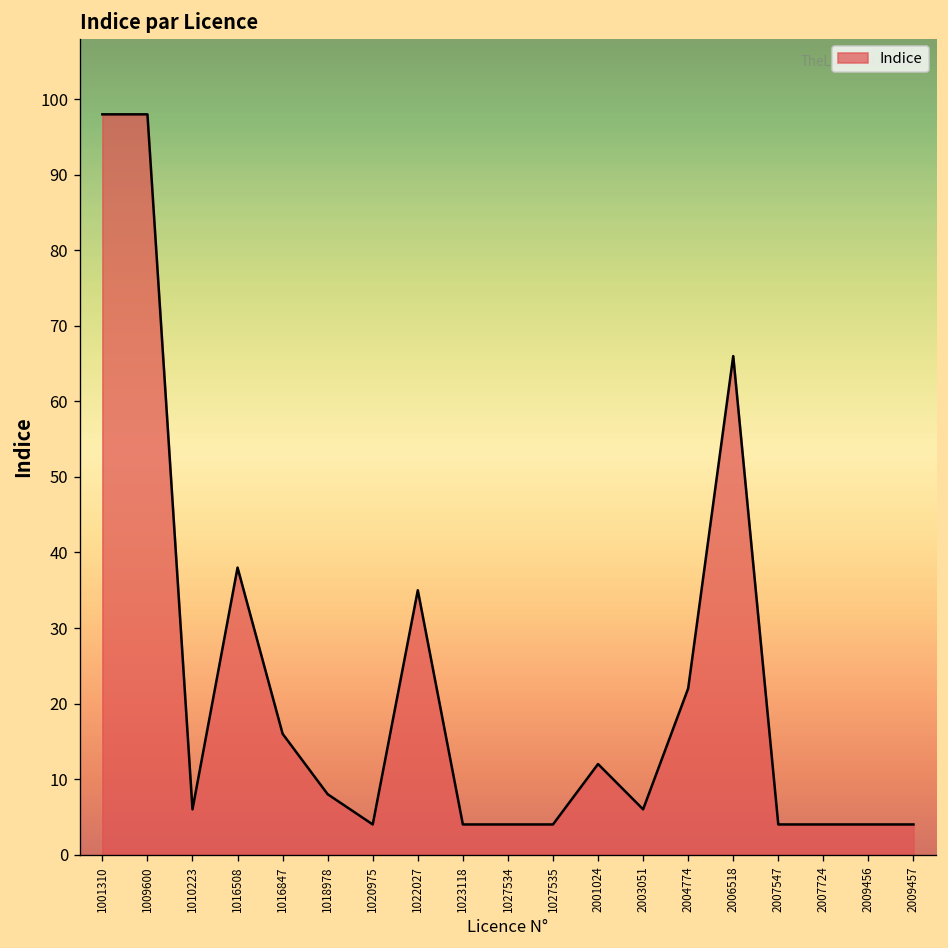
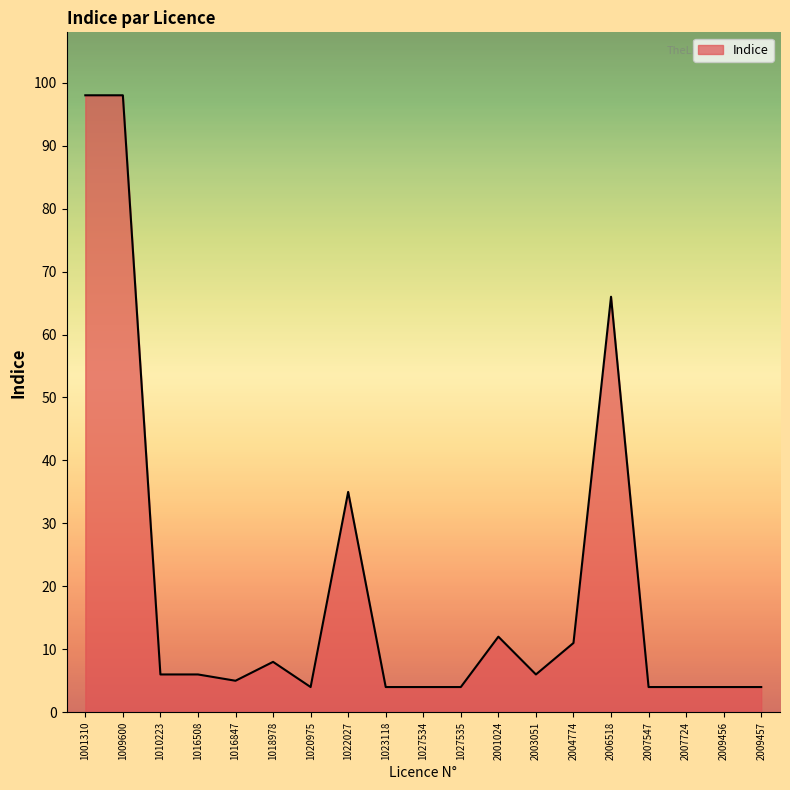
1016508: 38 -> 6
1016847: 16 -> 5
2004774: 22 -> 11
